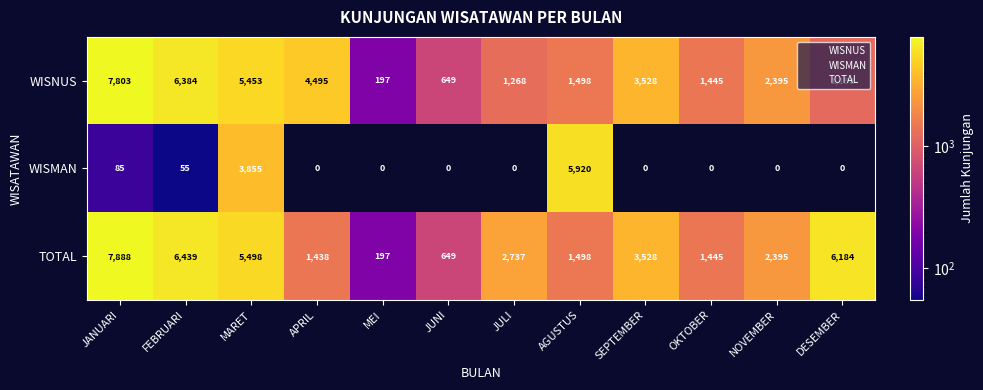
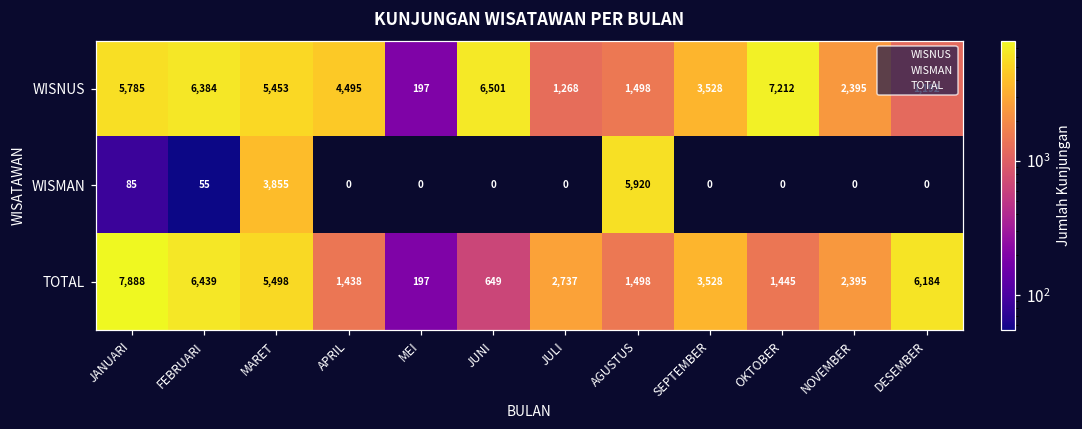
WISNUS, JANUARI: 7,803 -> 5,785
WISNUS, JUNI: 649 -> 6,501
WISNUS, OKTOBER: 1,445 -> 7,212
